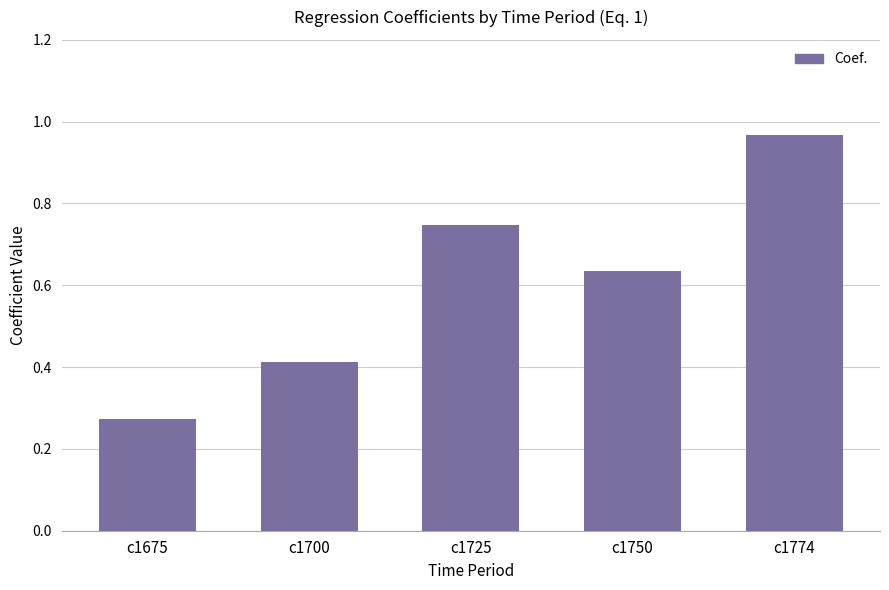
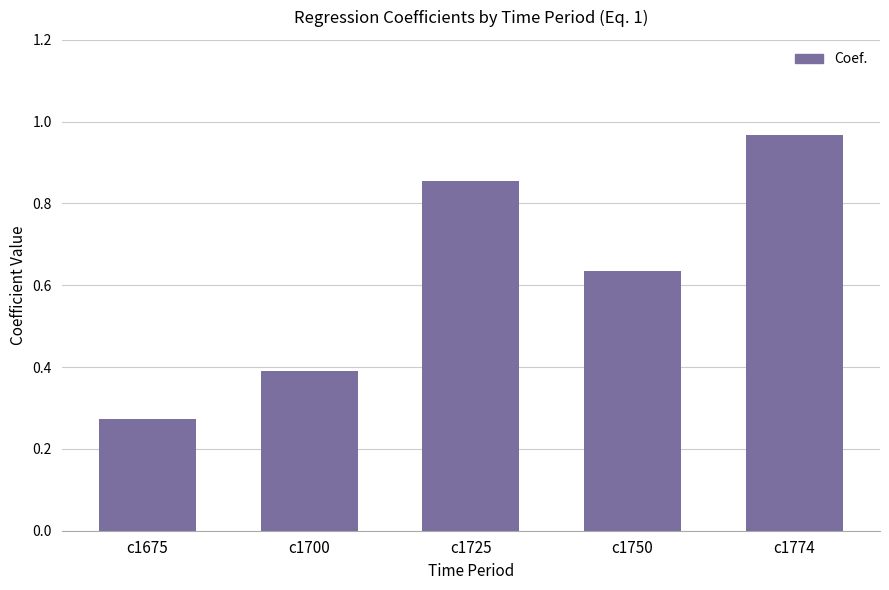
c1700: 0.41 -> 0.39
c1725: 0.75 -> 0.86
